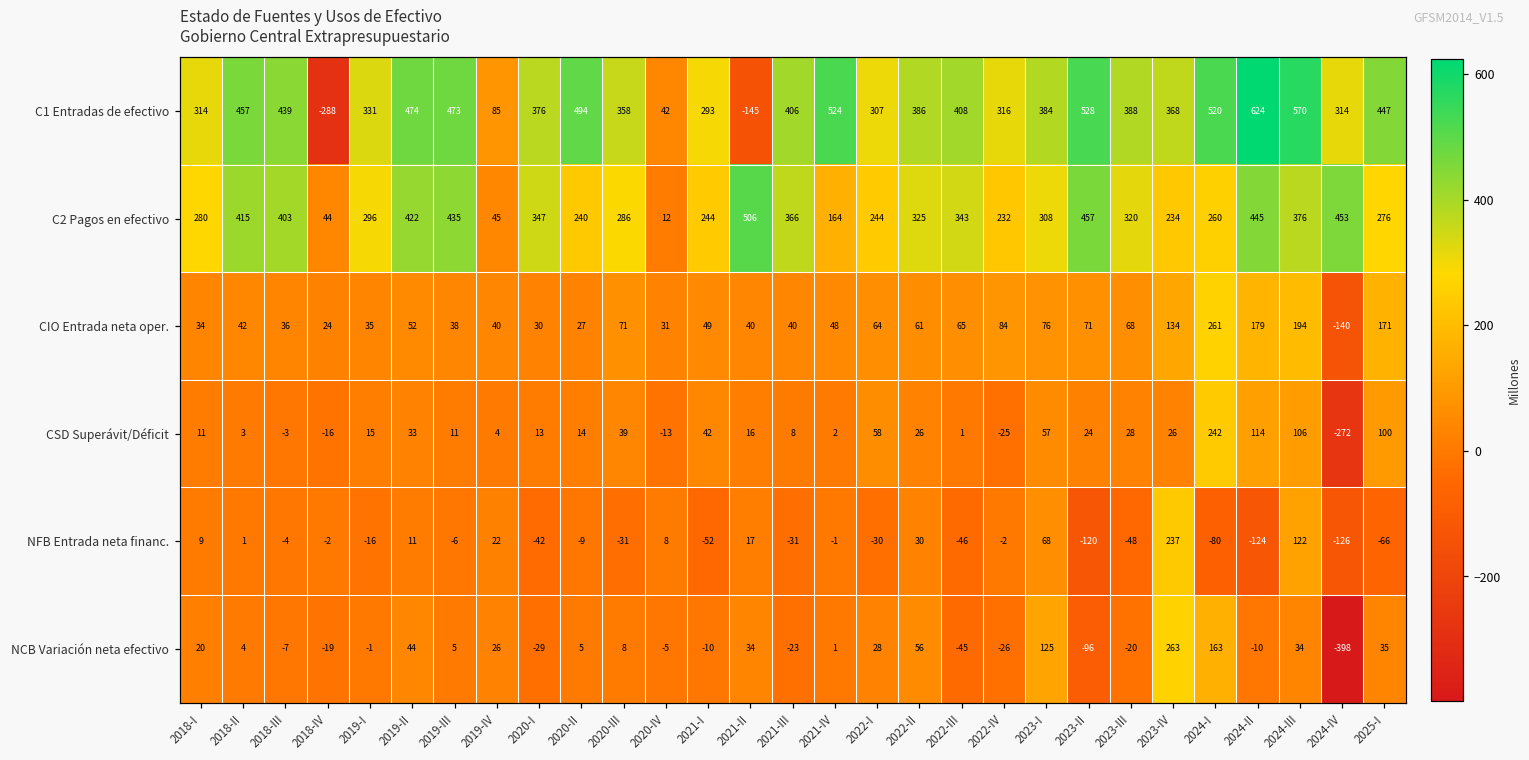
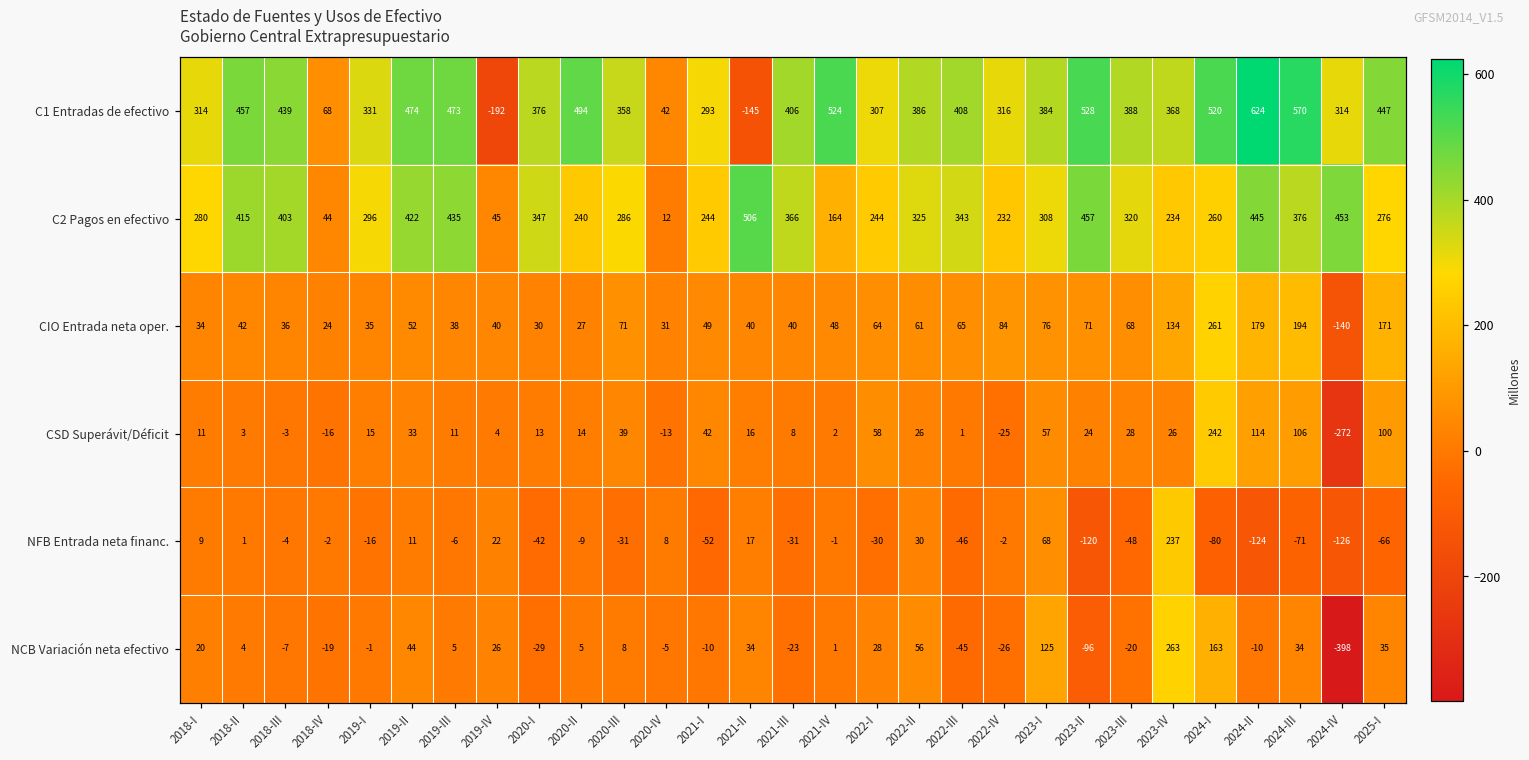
C1 Entradas de efectivo, 2018-IV: -288 -> 68
C1 Entradas de efectivo, 2019-IV: 85 -> -192
NFB Entrada neta financ., 2024-III: 122 -> -71
